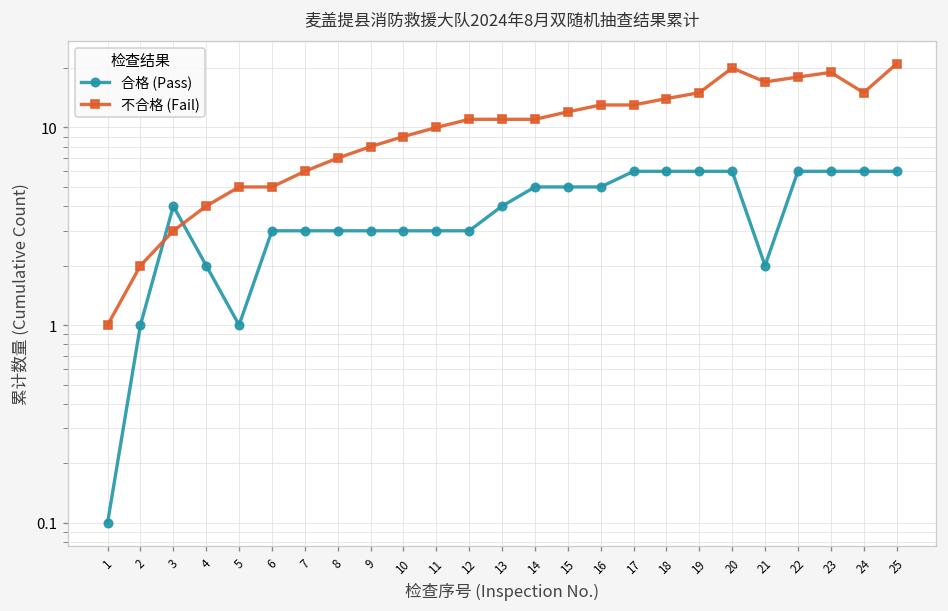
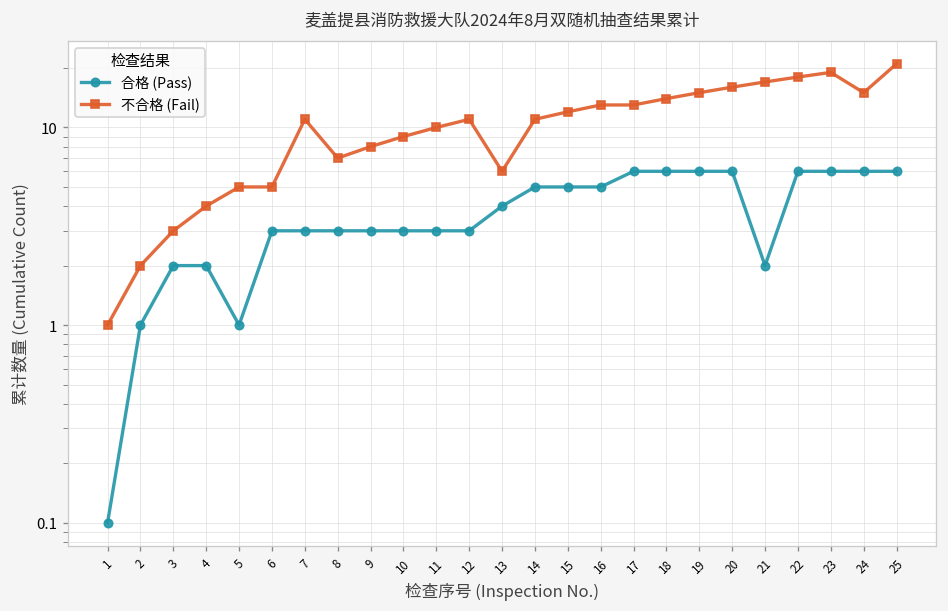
合格 (Pass), 3: 4 -> 2
不合格 (Fail), 7: 6 -> 11
不合格 (Fail), 13: 11 -> 6
不合格 (Fail), 20: 20 -> 16
